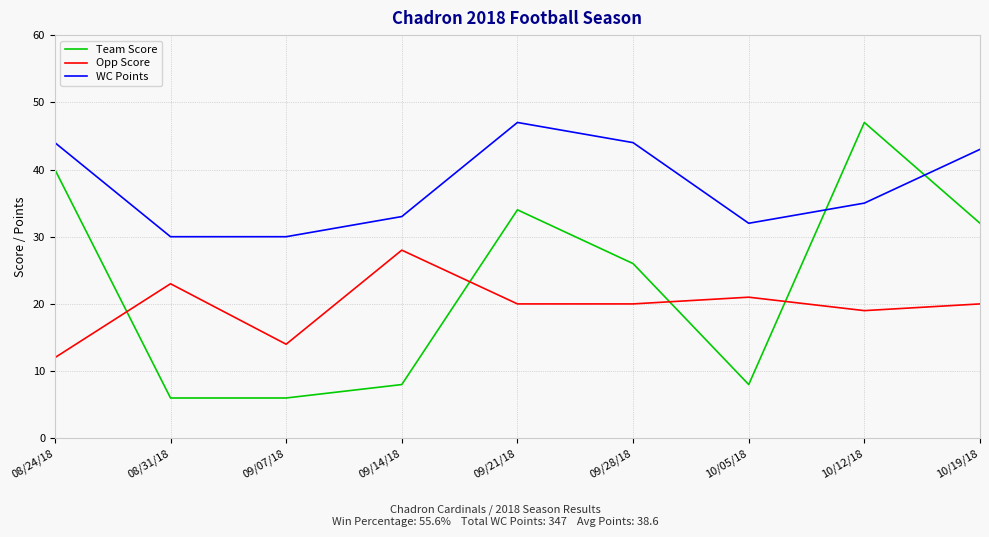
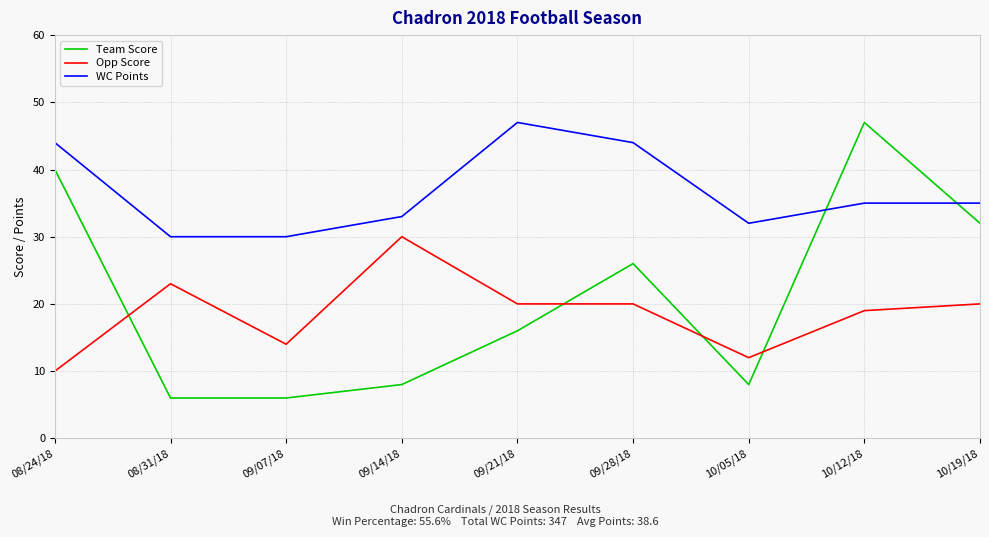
Opp Score, 08/24/18: 12 -> 10
Opp Score, 09/14/18: 28 -> 30
Team Score, 09/21/18: 34 -> 16
Opp Score, 10/05/18: 21 -> 12
WC Points, 10/19/18: 43 -> 35
